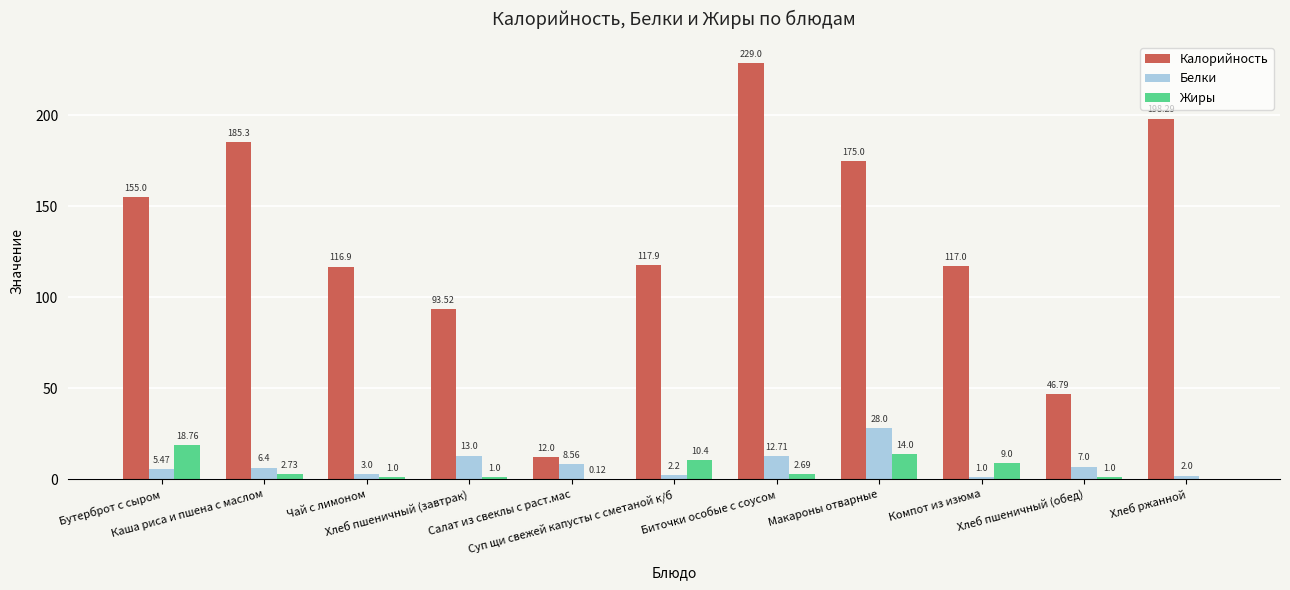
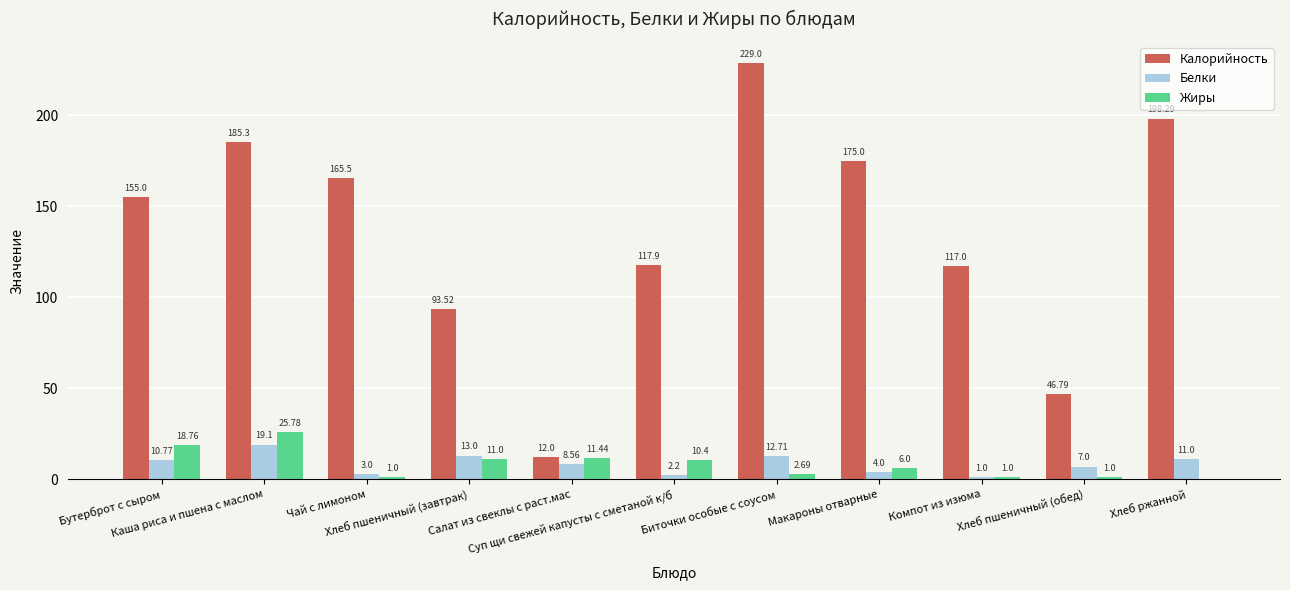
Белки, Бутерброт с сыром: 5.47 -> 10.77
Белки, Каша риса и пшена с маслом: 6.4 -> 19.1
Жиры, Каша риса и пшена с маслом: 2.73 -> 25.78
Калорийность, Чай с лимоном: 116.9 -> 165.5
Жиры, Хлеб пшеничный (завтрак): 1.0 -> 11.0
Жиры, Салат из свеклы с раст.мас: 0.12 -> 11.44
Белки, Макароны отварные: 28.0 -> 4.0
Жиры, Макароны отварные: 14.0 -> 6.0
Жиры, Компот из изюма: 9.0 -> 1.0
Белки, Хлеб ржанной: 2.0 -> 11.0
